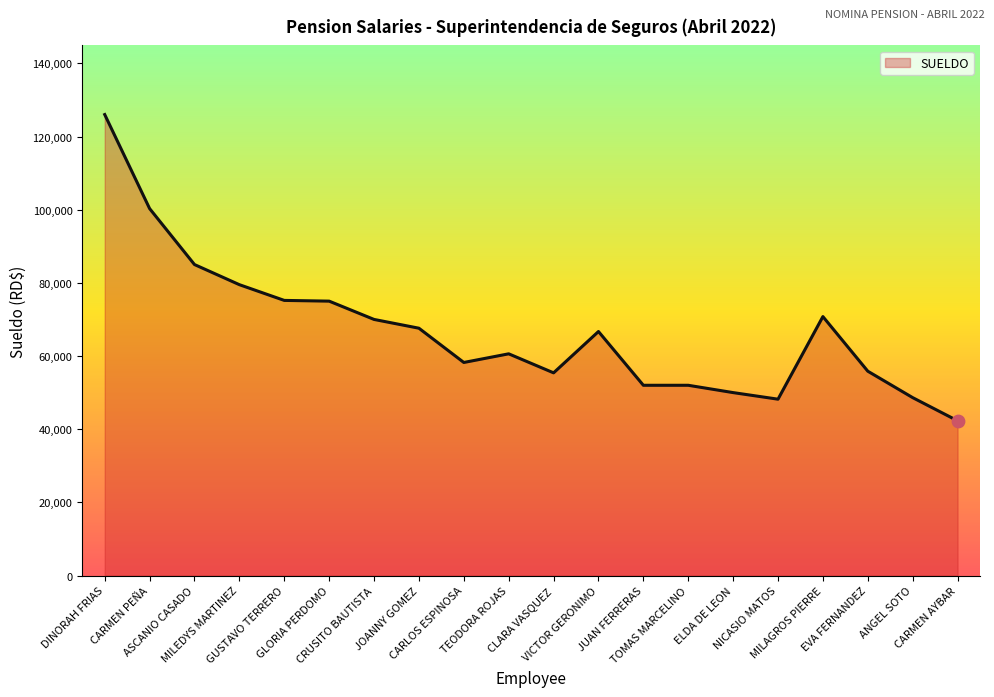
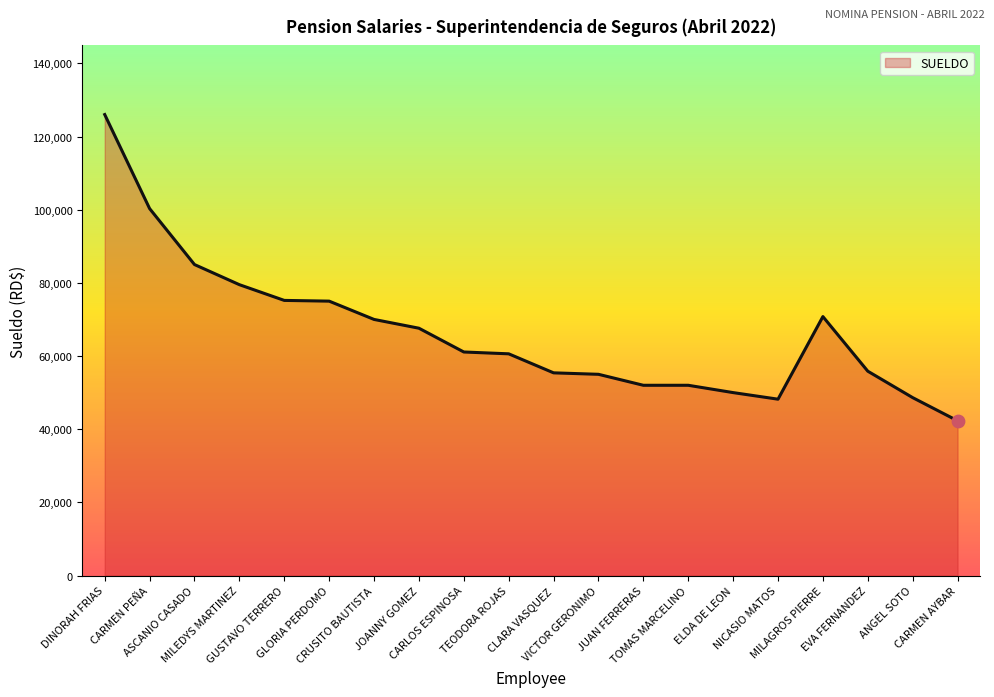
SUELDO, CARLOS ESPINOSA: 58,000 -> 61,000
SUELDO, VICTOR GERONIMO: 67,000 -> 55,000
